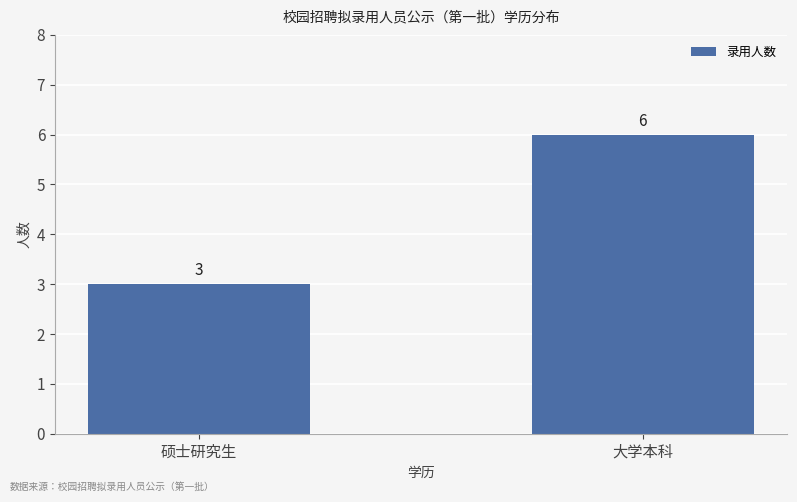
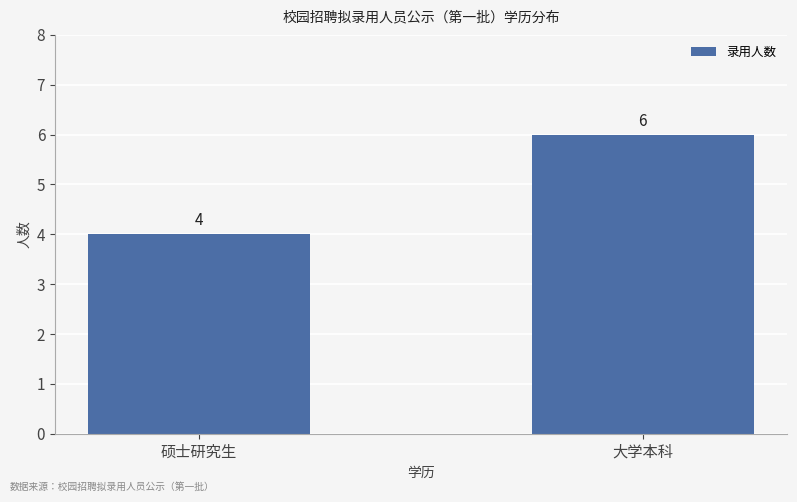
硕士研究生: 3 -> 4
